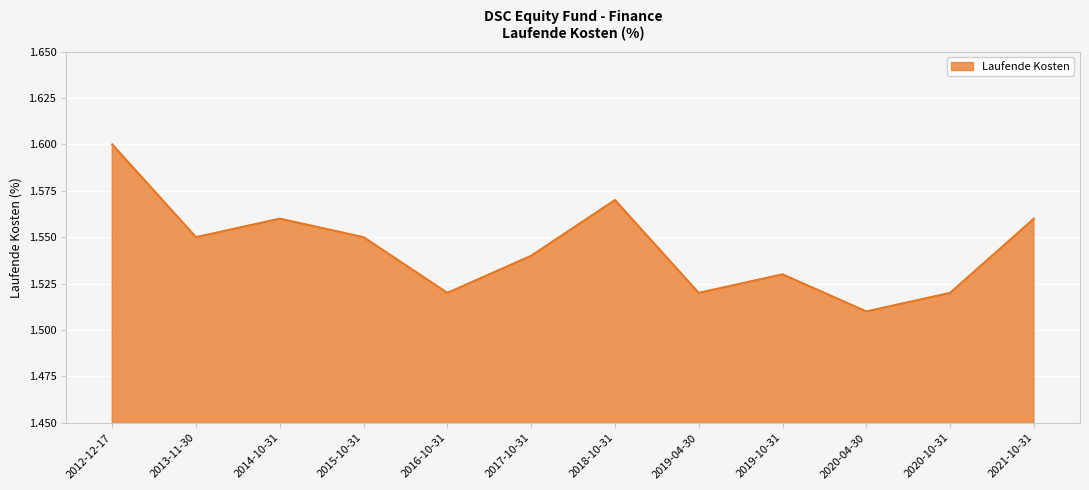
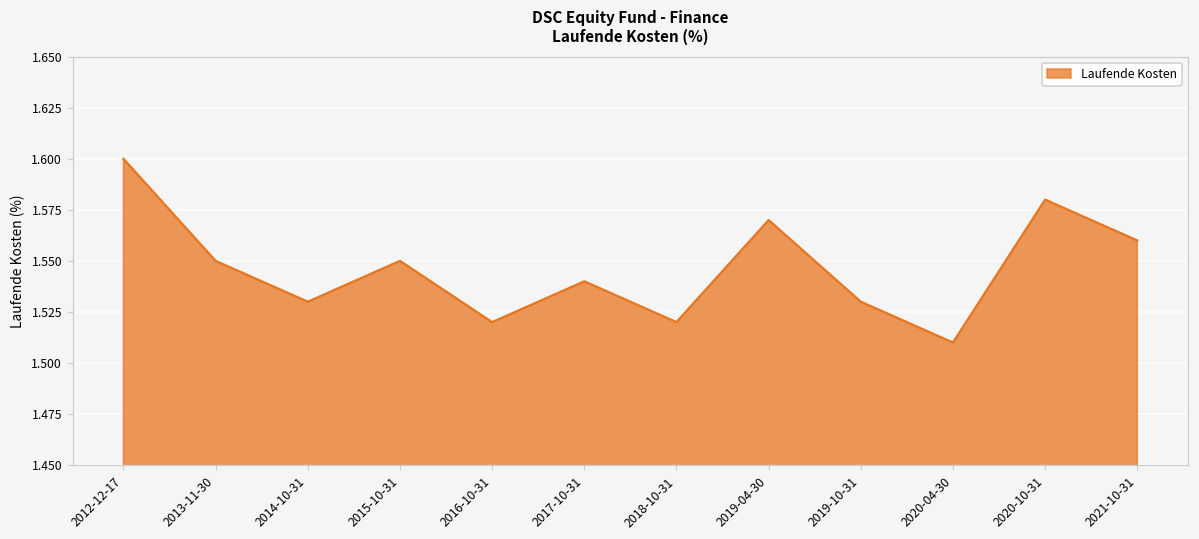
2014-10-31: 1.56 -> 1.53
2018-10-31: 1.57 -> 1.52
2019-04-30: 1.52 -> 1.57
2020-10-31: 1.52 -> 1.58
